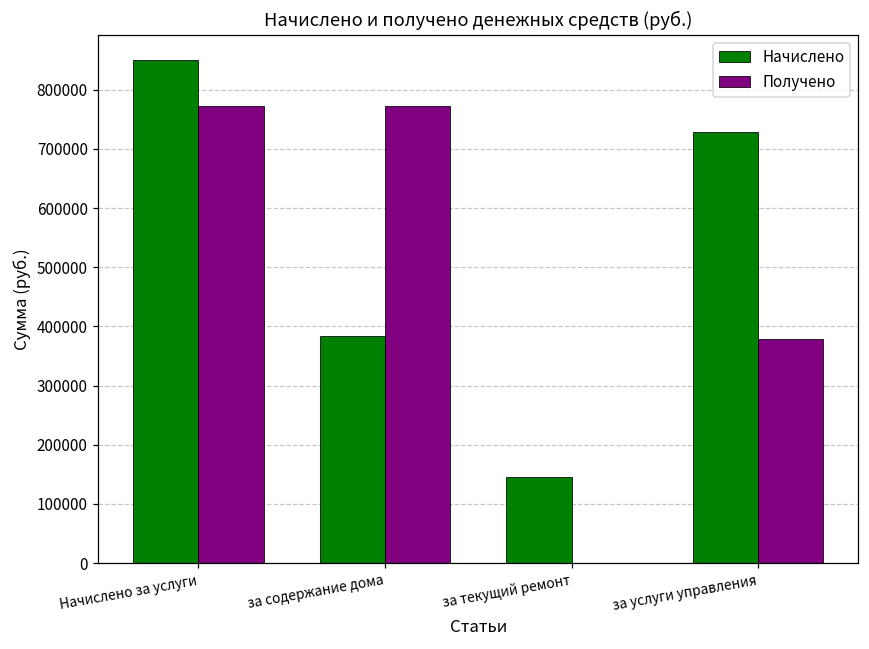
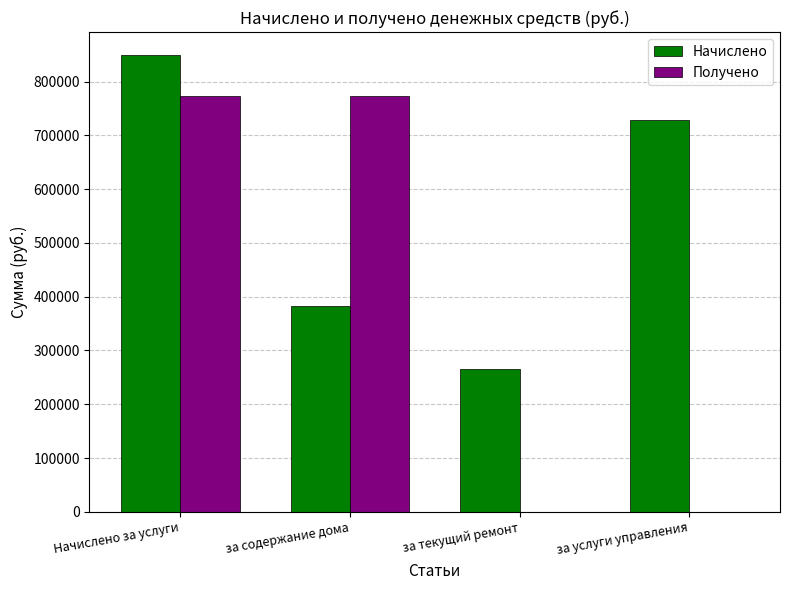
Начислено, за текущий ремонт: 150000 -> 270000
Получено, за услуги управления: 380000 -> 0
